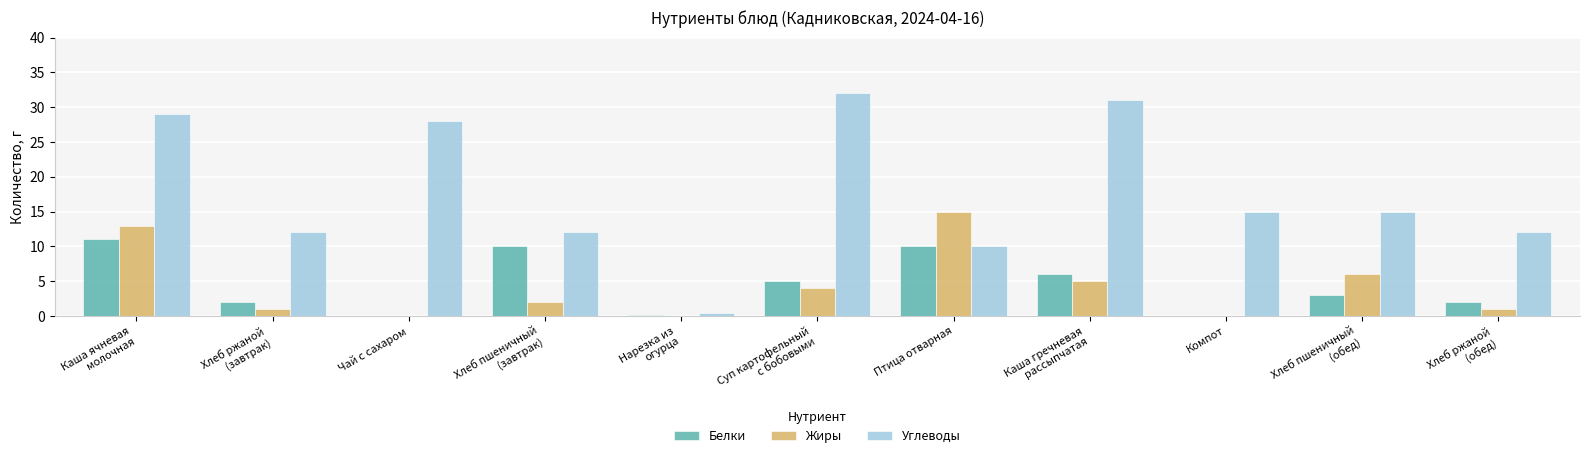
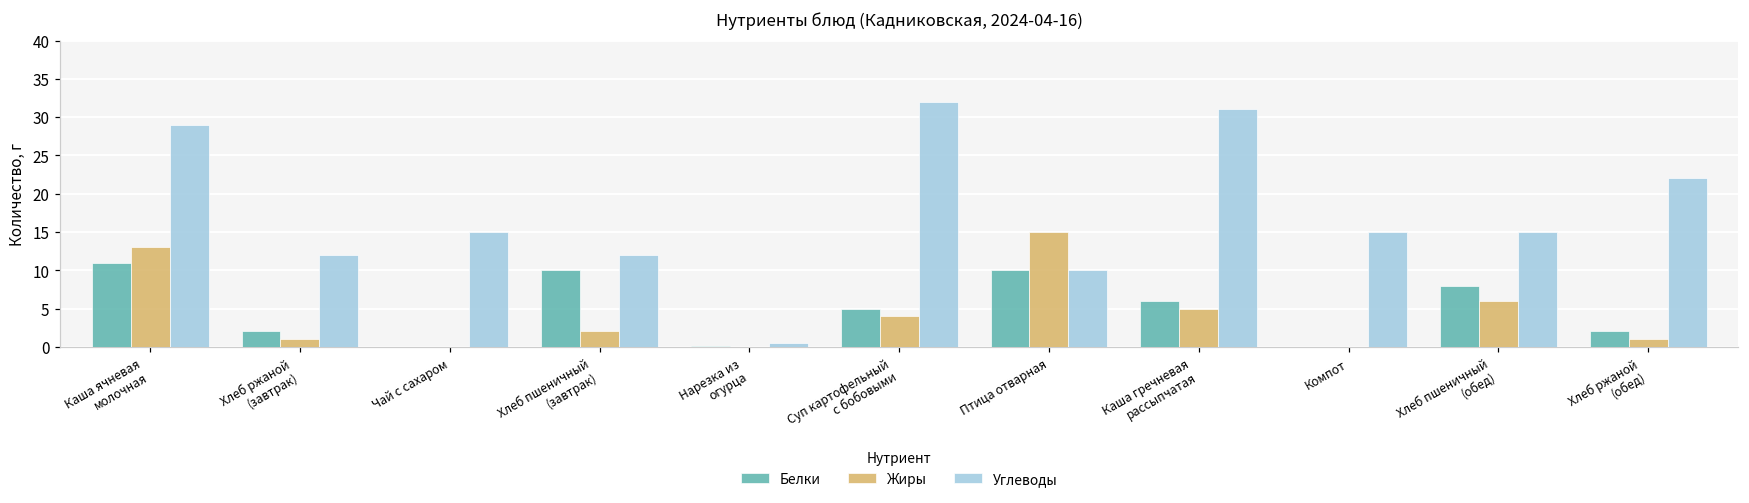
Углеводы, Чай с сахаром: 28 -> 15
Белки, Хлеб пшеничный (обед): 3 -> 8
Углеводы, Хлеб ржаной (обед): 12 -> 22
